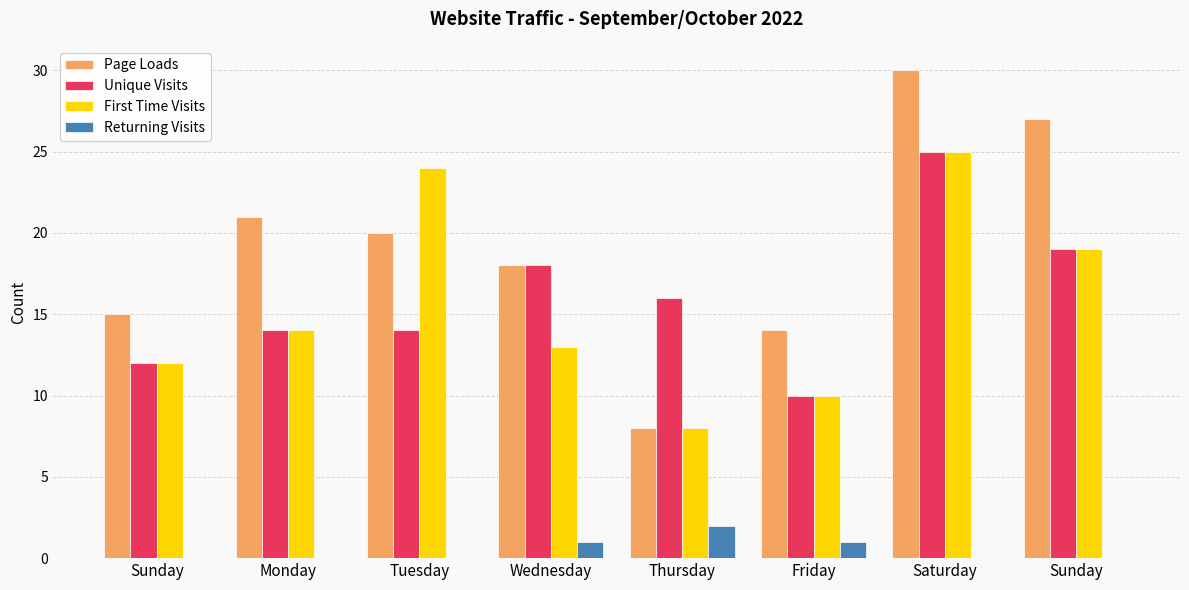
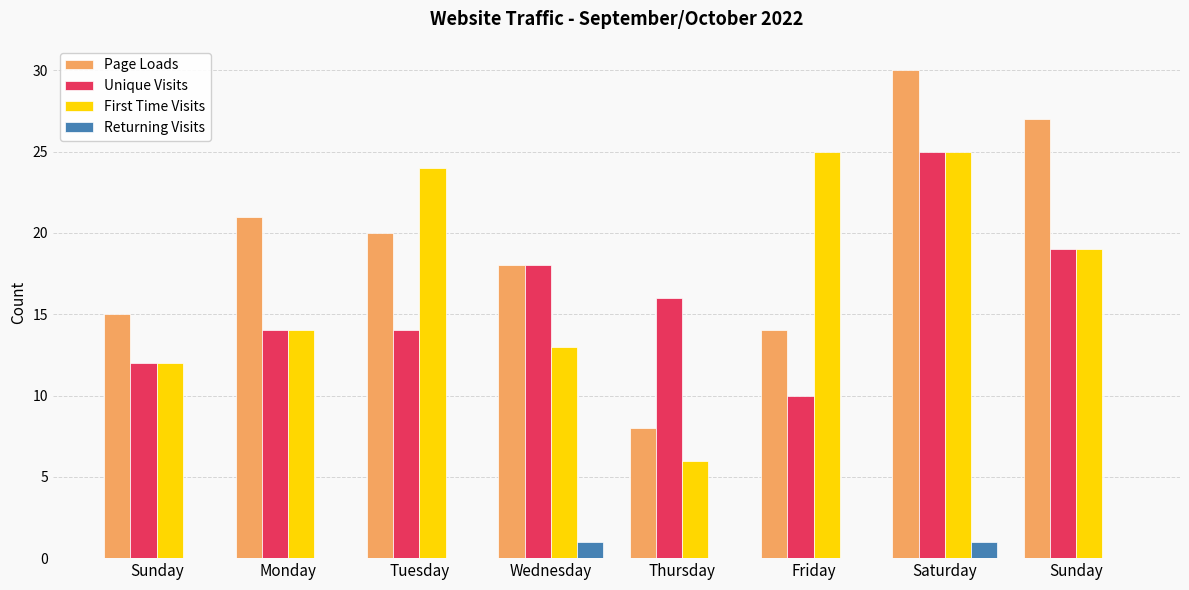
First Time Visits, Thursday: 8 -> 6
Returning Visits, Thursday: 2 -> 0
First Time Visits, Friday: 10 -> 25
Returning Visits, Friday: 1 -> 0
Returning Visits, Saturday: 0 -> 1
